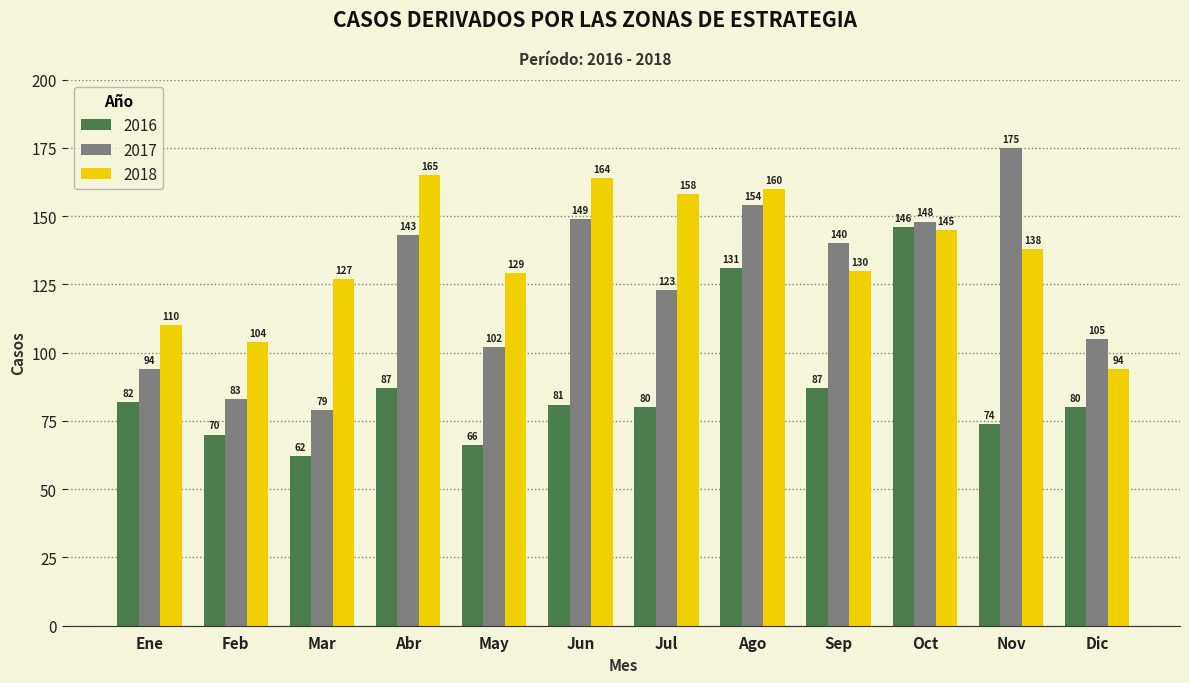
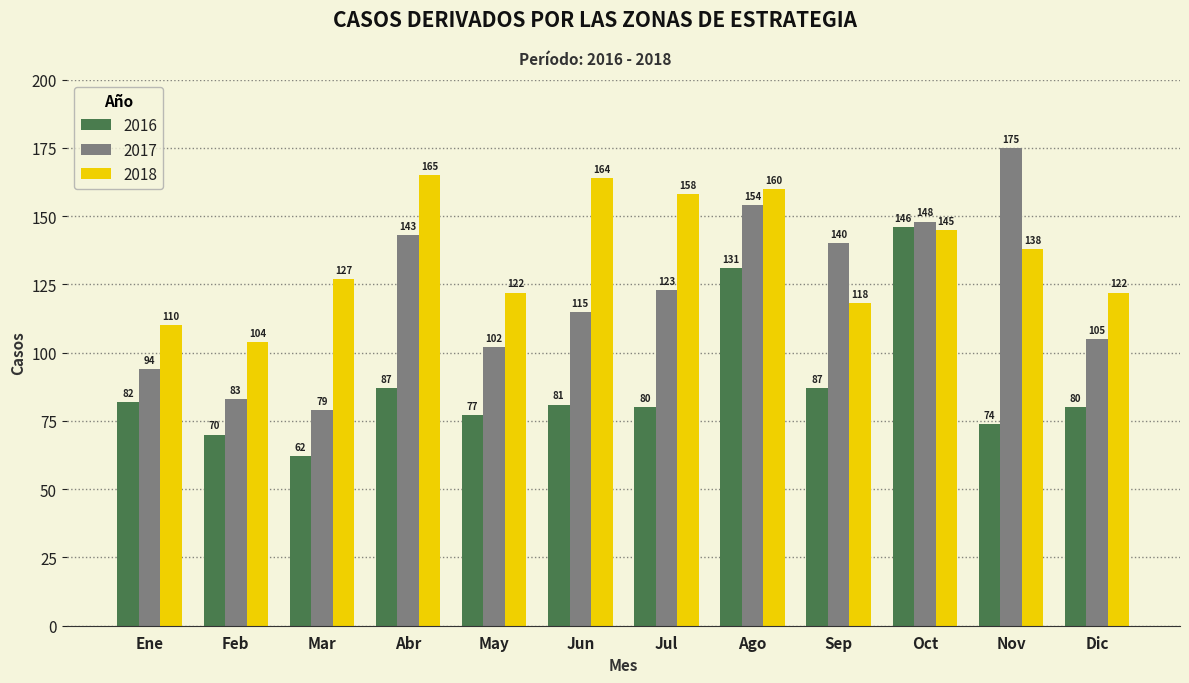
2016, May: 66 -> 77
2018, May: 129 -> 122
2017, Jun: 149 -> 115
2018, Sep: 130 -> 118
2018, Dic: 94 -> 122
